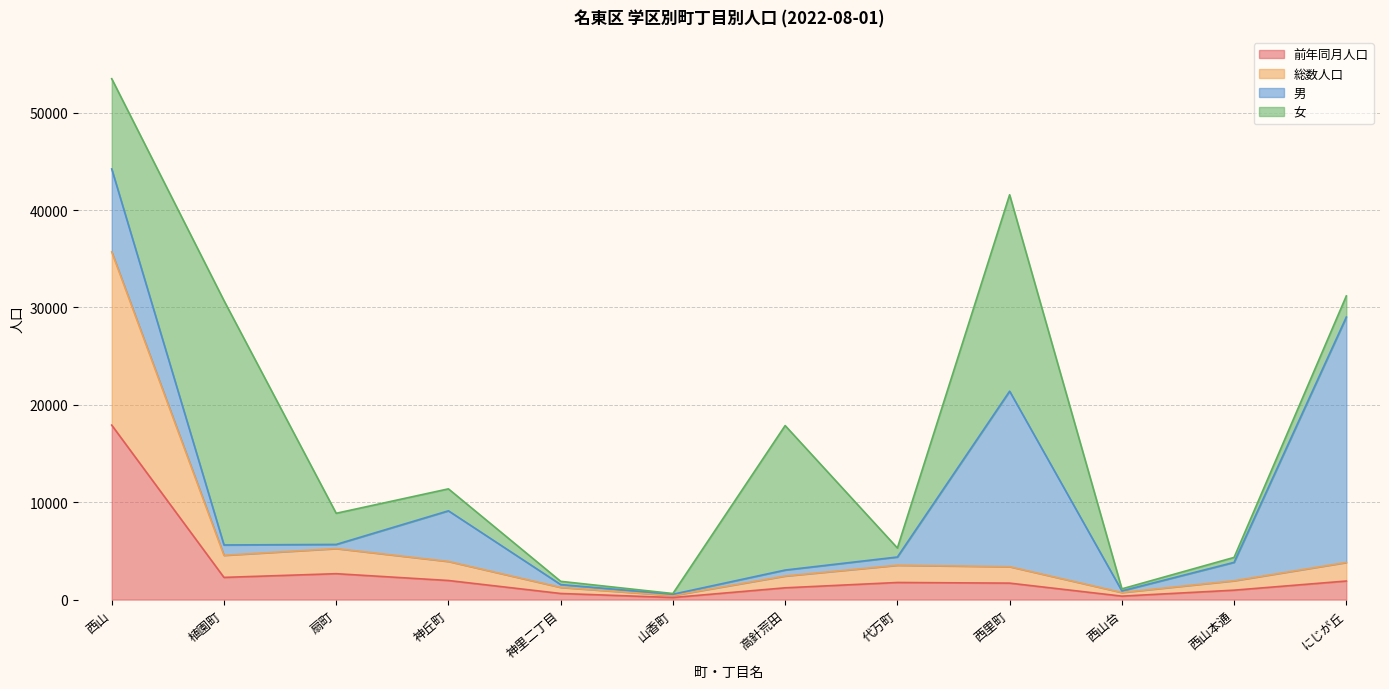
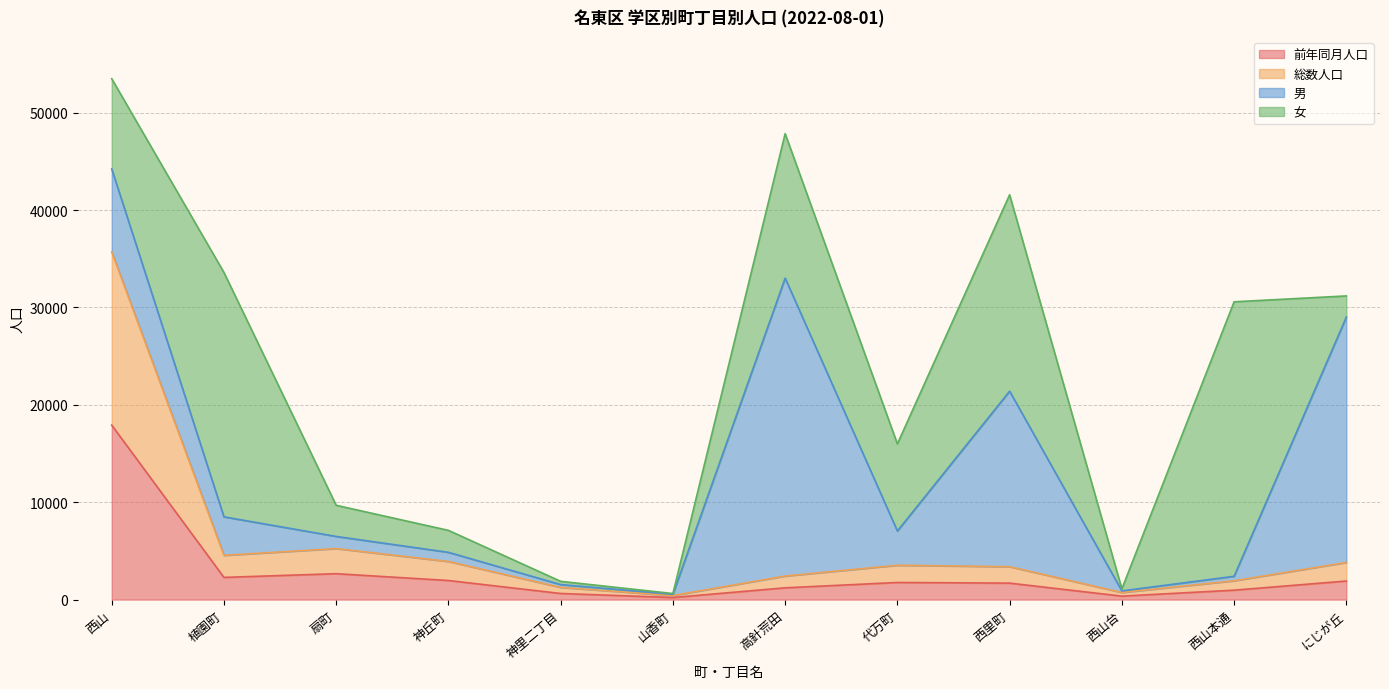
男, 植園町: 1000 -> 4000
男, 扇町: 0 -> 1000
男, 神丘町: 5000 -> 1000
男, 高針荒田: 1000 -> 31000
男, 代万町: 1000 -> 4000
女, 代万町: 1000 -> 9000
男, 西山本通: 2000 -> 0
女, 西山本通: 1000 -> 28000
